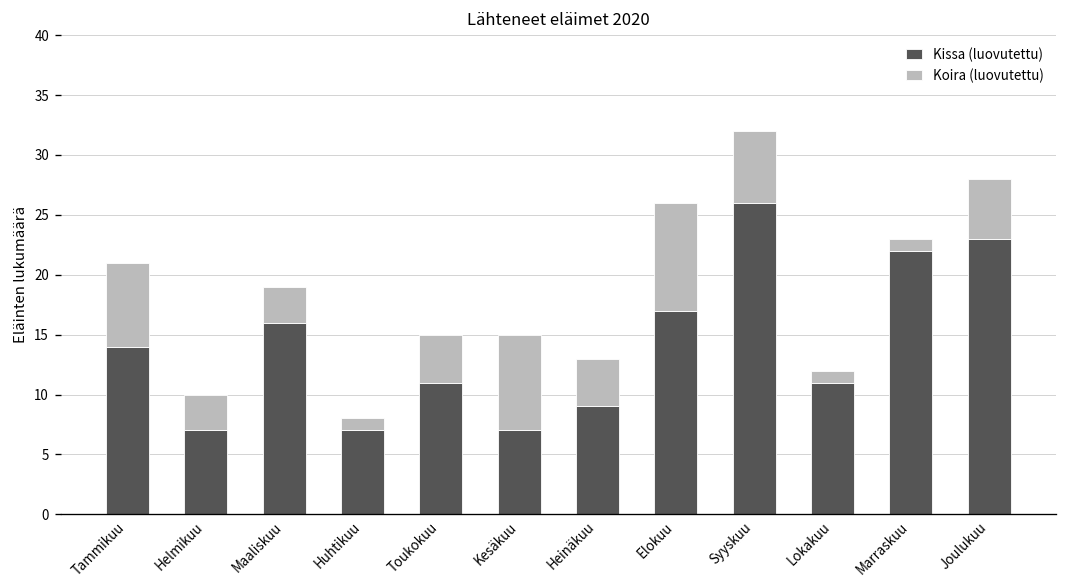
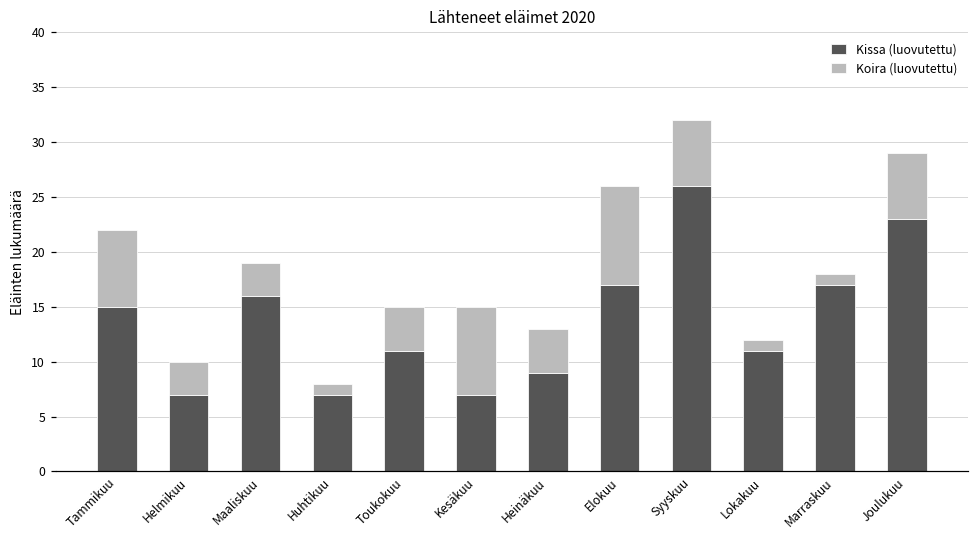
Kissa (luovutettu), Tammikuu: 14 -> 15
Kissa (luovutettu), Marraskuu: 22 -> 17
Koira (luovutettu), Joulukuu: 5 -> 6
